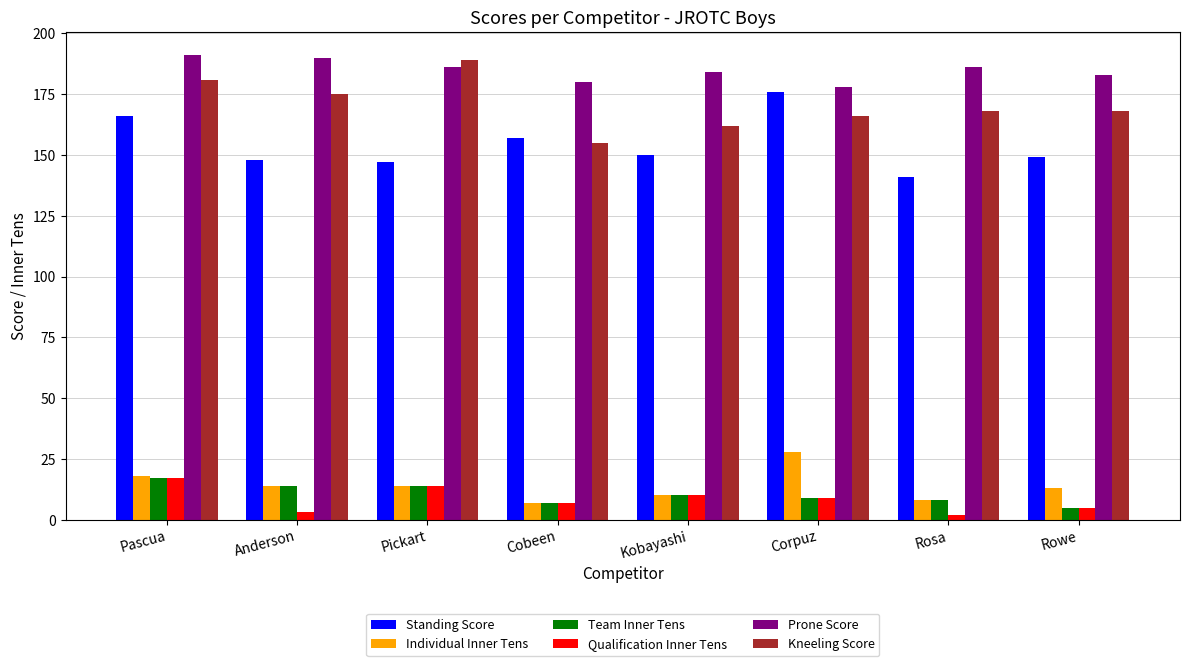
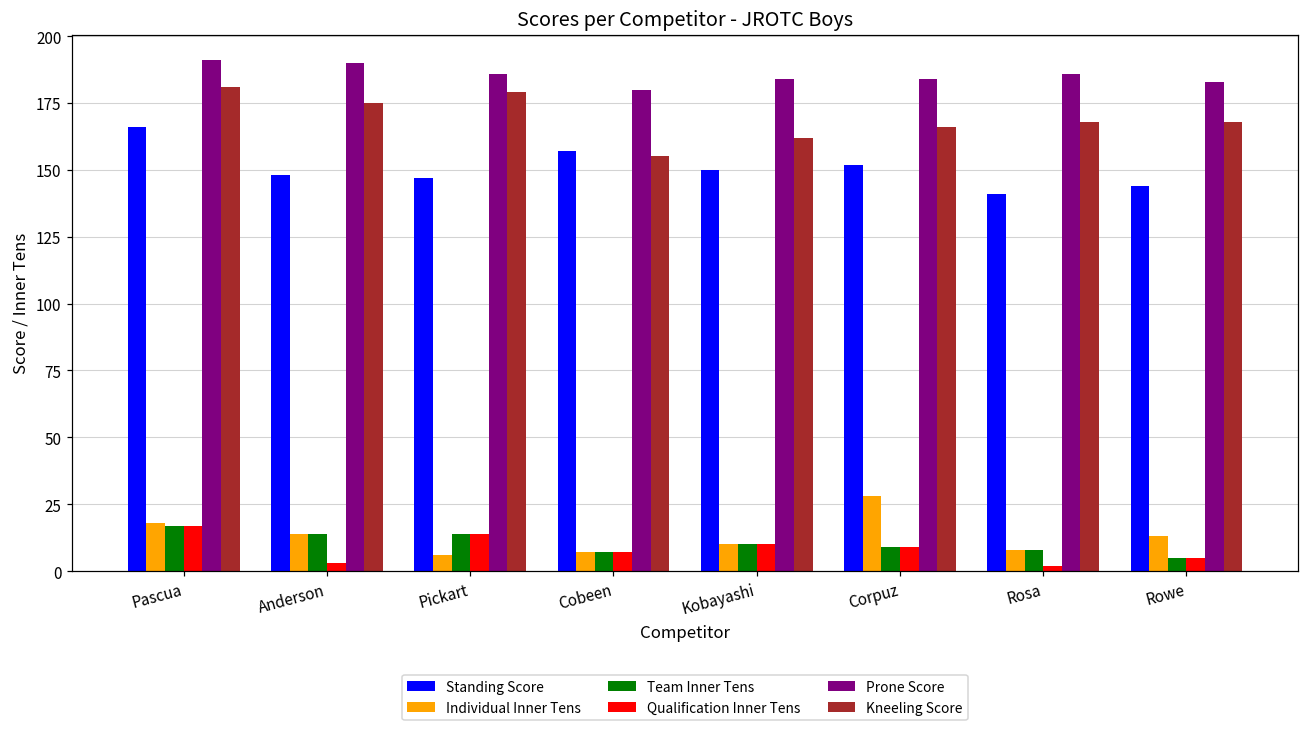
Individual Inner Tens, Pickart: 14 -> 6
Kneeling Score, Pickart: 189 -> 179
Standing Score, Corpuz: 176 -> 152
Prone Score, Corpuz: 178 -> 184
Standing Score, Rowe: 149 -> 144
